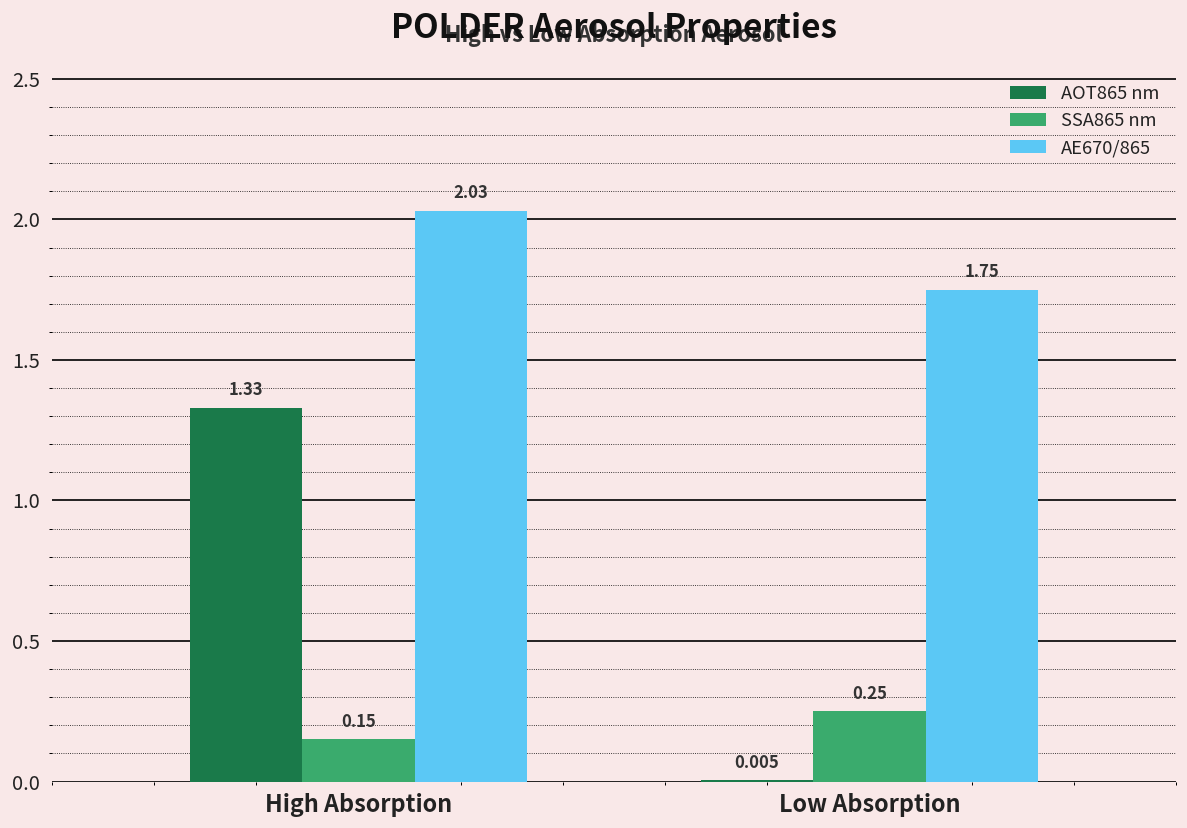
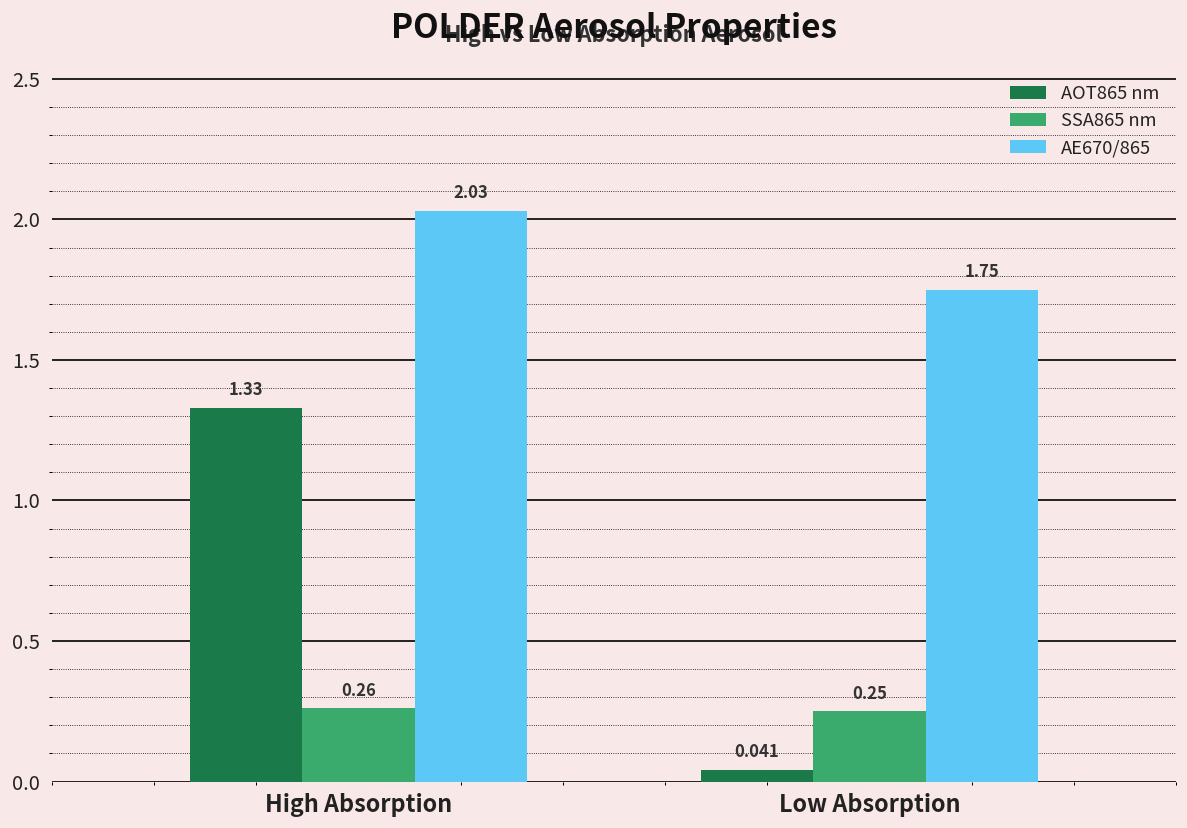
SSA865 nm, High Absorption: 0.15 -> 0.26
AOT865 nm, Low Absorption: 0.005 -> 0.041
